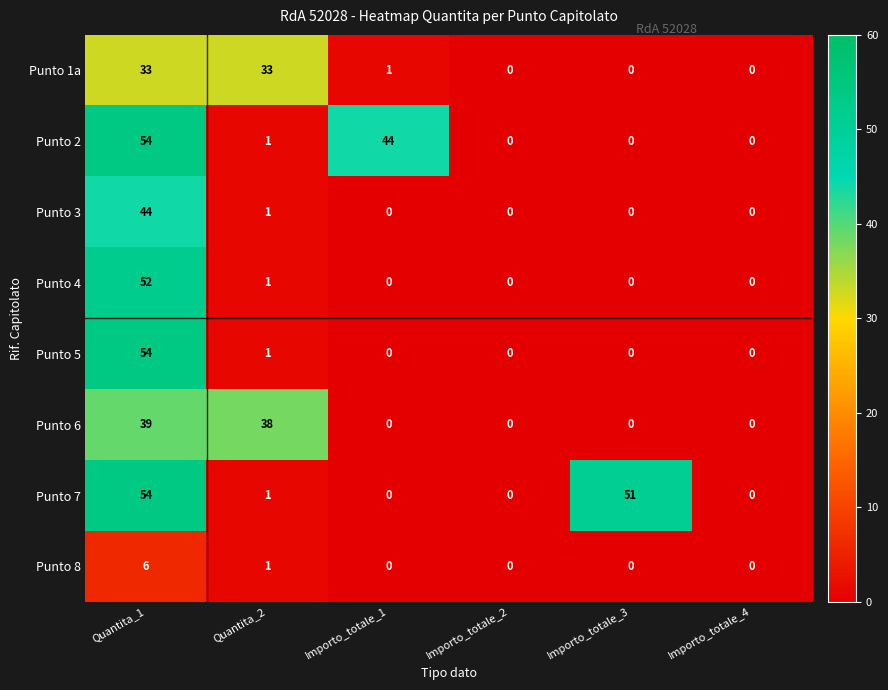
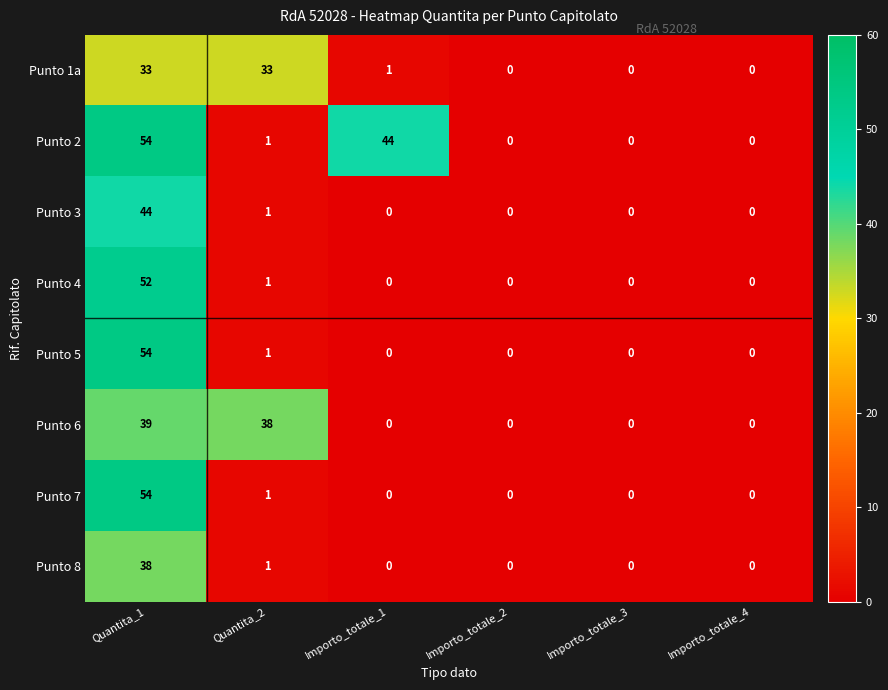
Punto 7, Importo_totale_3: 51 -> 0
Punto 8, Quantita_1: 6 -> 38
